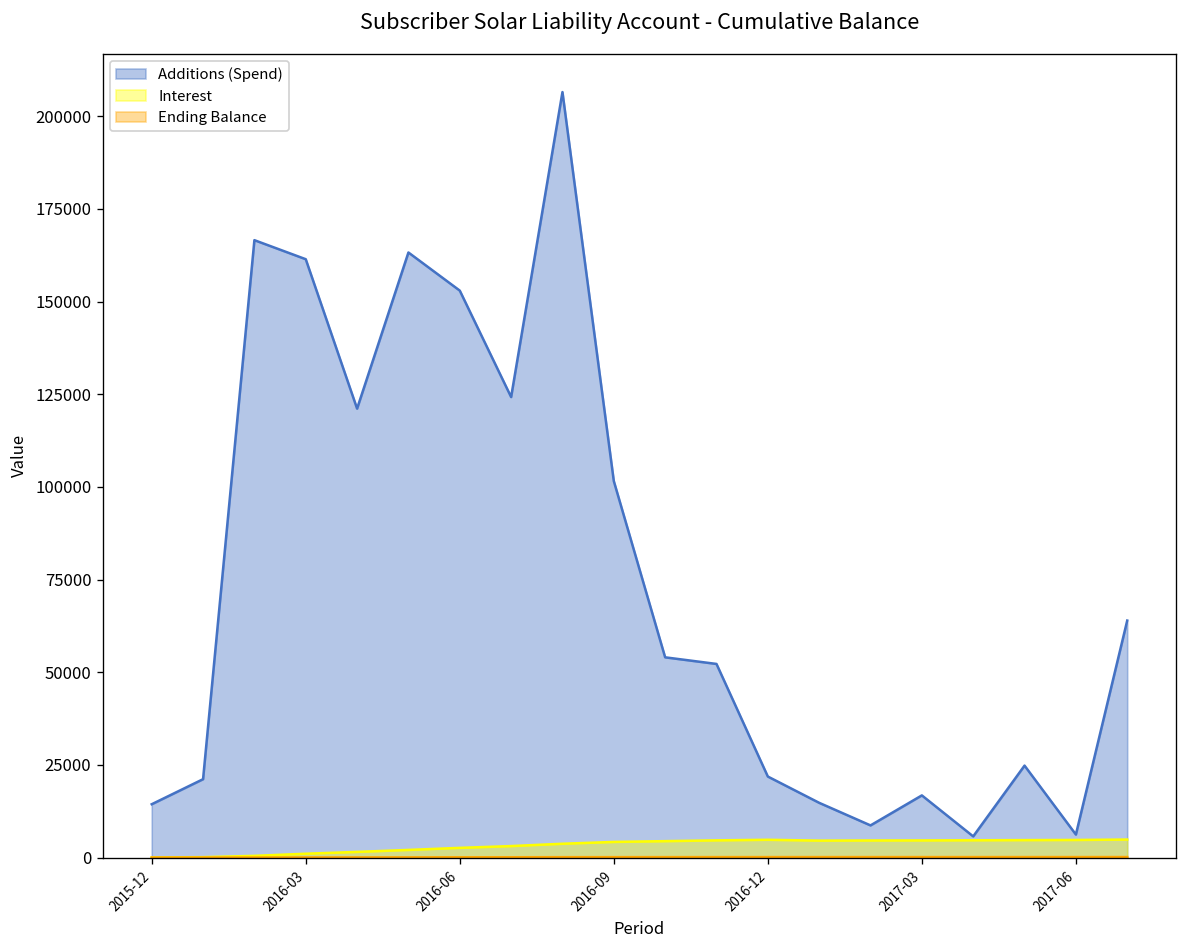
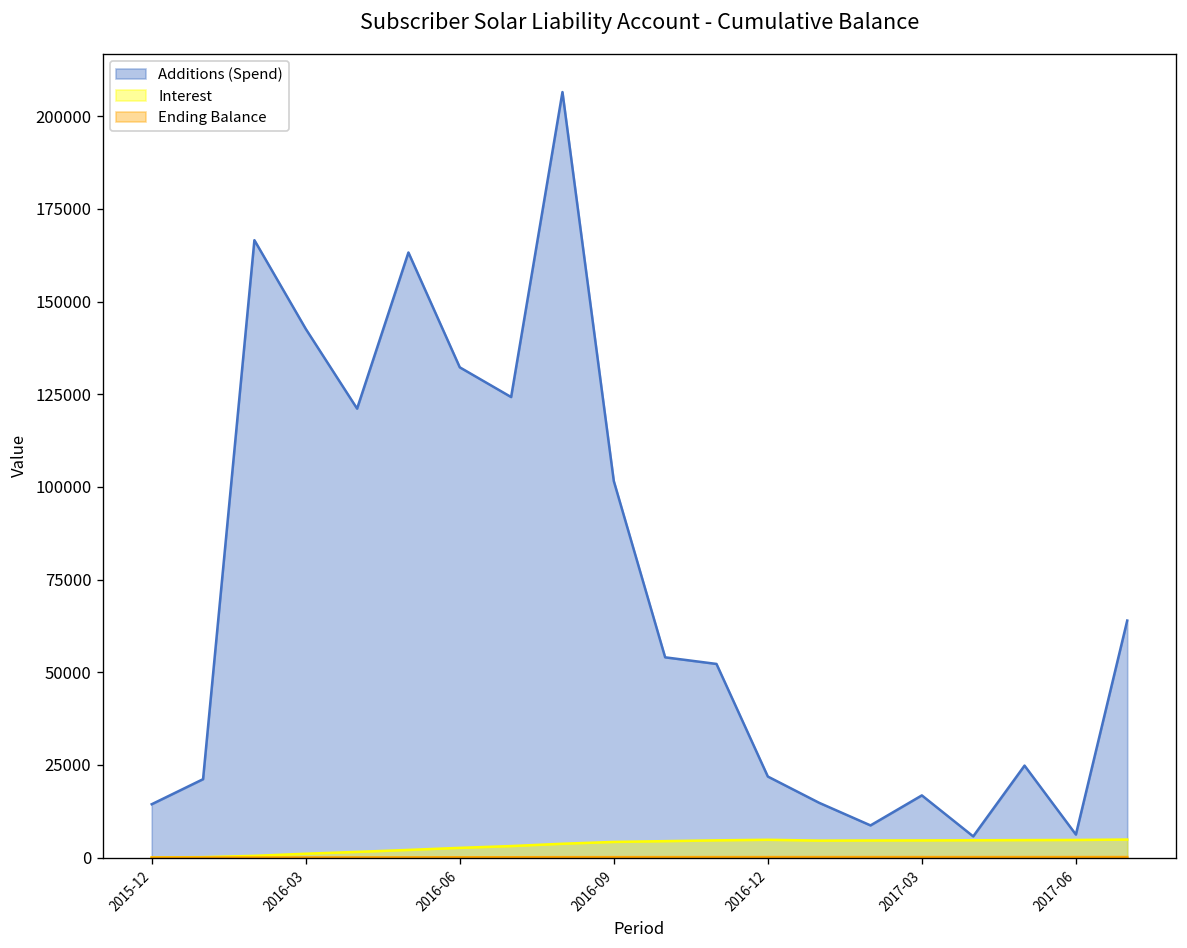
Additions (Spend), 2016-03: 161000 -> 143000
Additions (Spend), 2016-06: 153000 -> 132000
